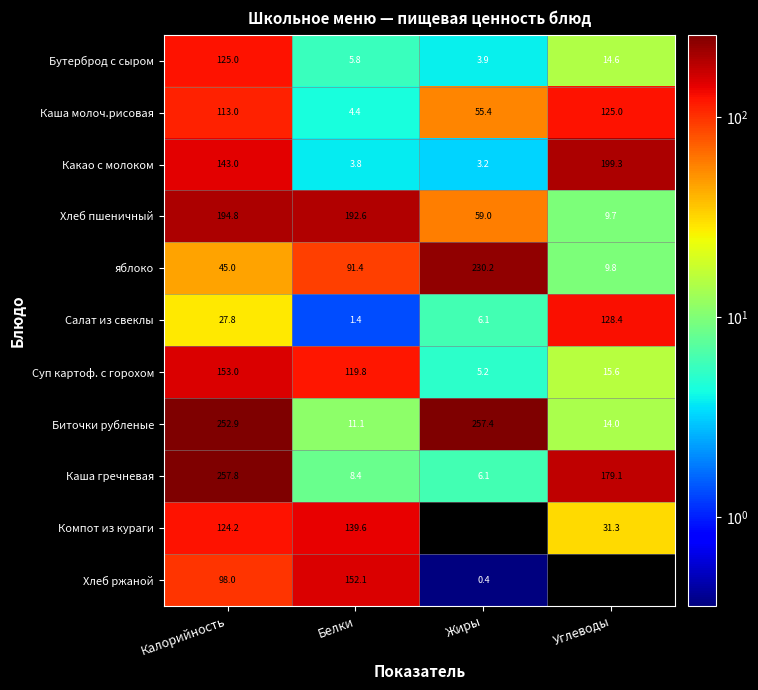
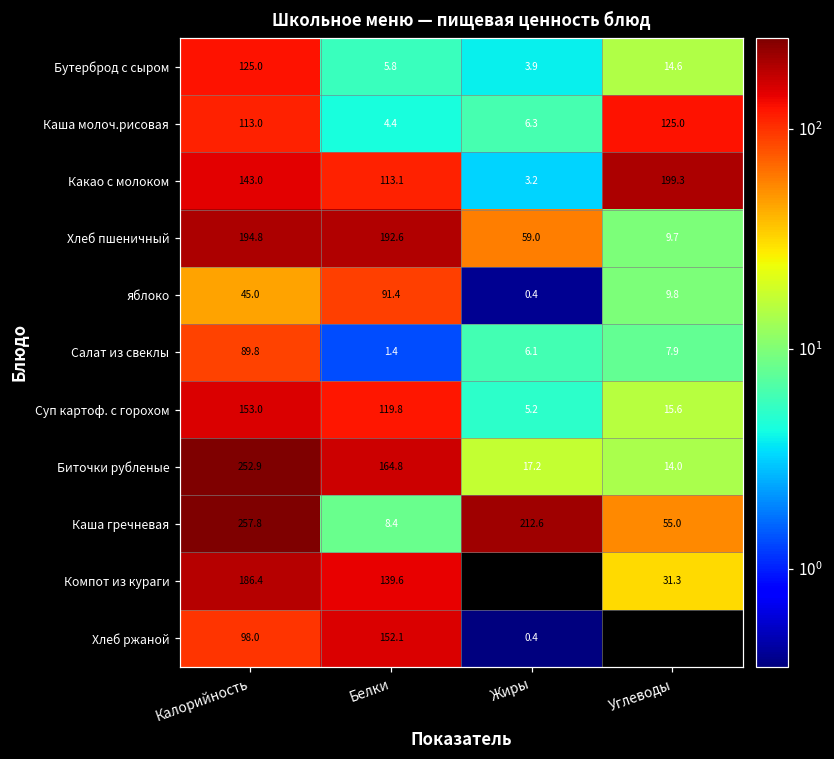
Каша молоч.рисовая, Жиры: 55.4 -> 6.3
Какао с молоком, Белки: 3.8 -> 113.1
яблоко, Жиры: 230.2 -> 0.4
Салат из свеклы, Калорийность: 27.8 -> 89.8
Салат из свеклы, Углеводы: 128.4 -> 7.9
Биточки рубленые, Белки: 11.1 -> 164.8
Биточки рубленые, Жиры: 257.4 -> 17.2
Каша гречневая, Жиры: 6.1 -> 212.6
Каша гречневая, Углеводы: 179.1 -> 55.0
Компот из кураги, Калорийность: 124.2 -> 186.4
